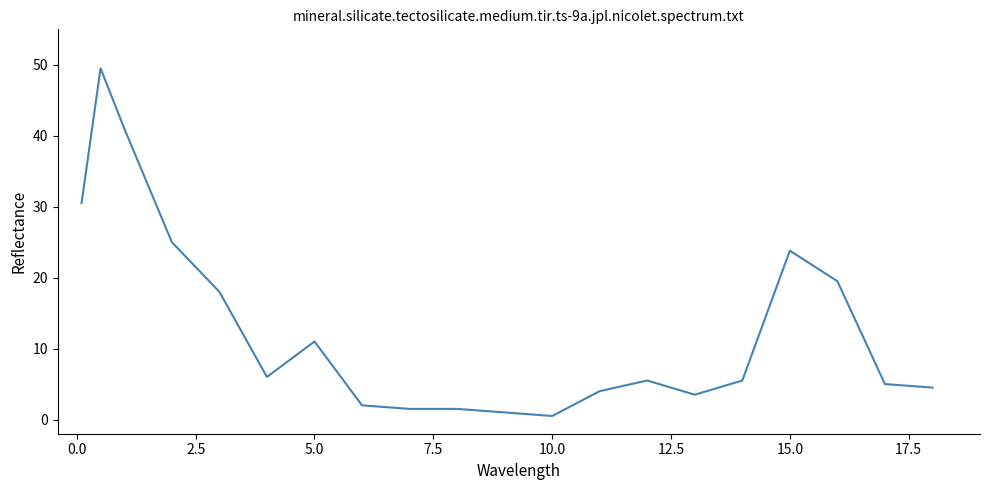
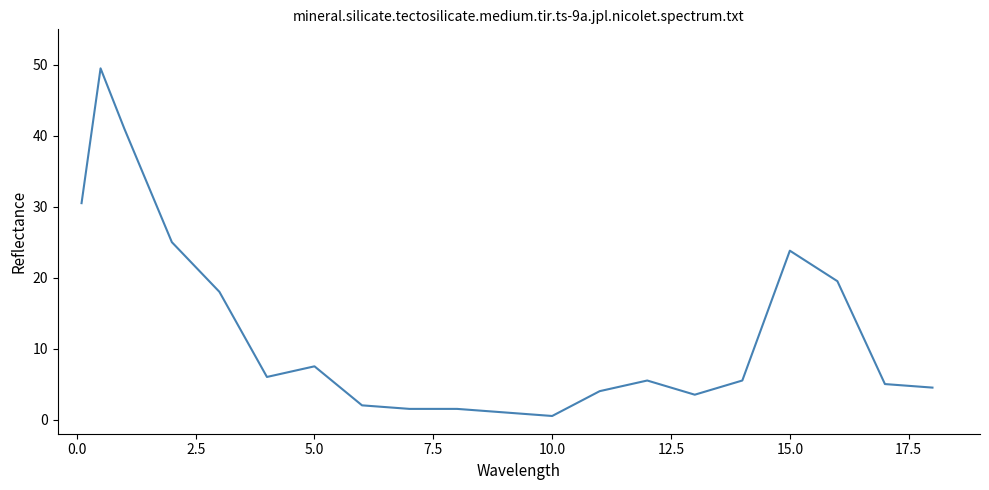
5.0: 11 -> 8
